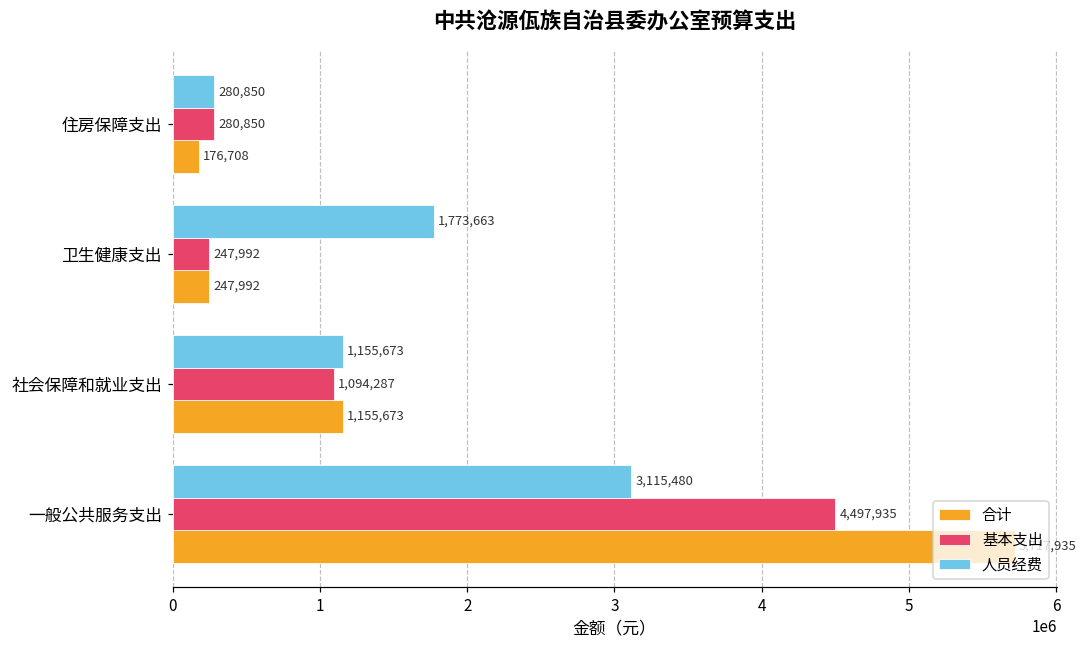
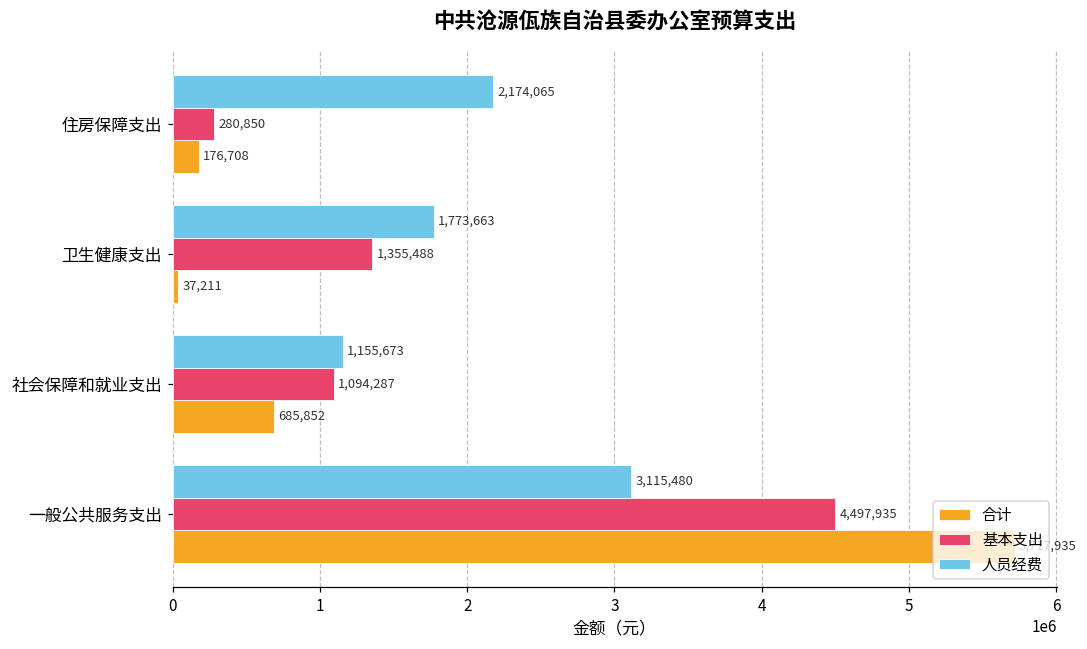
人员经费, 住房保障支出: 280,850 -> 2,174,065
基本支出, 卫生健康支出: 247,992 -> 1,355,488
合计, 卫生健康支出: 247,992 -> 37,211
合计, 社会保障和就业支出: 1,155,673 -> 685,852
